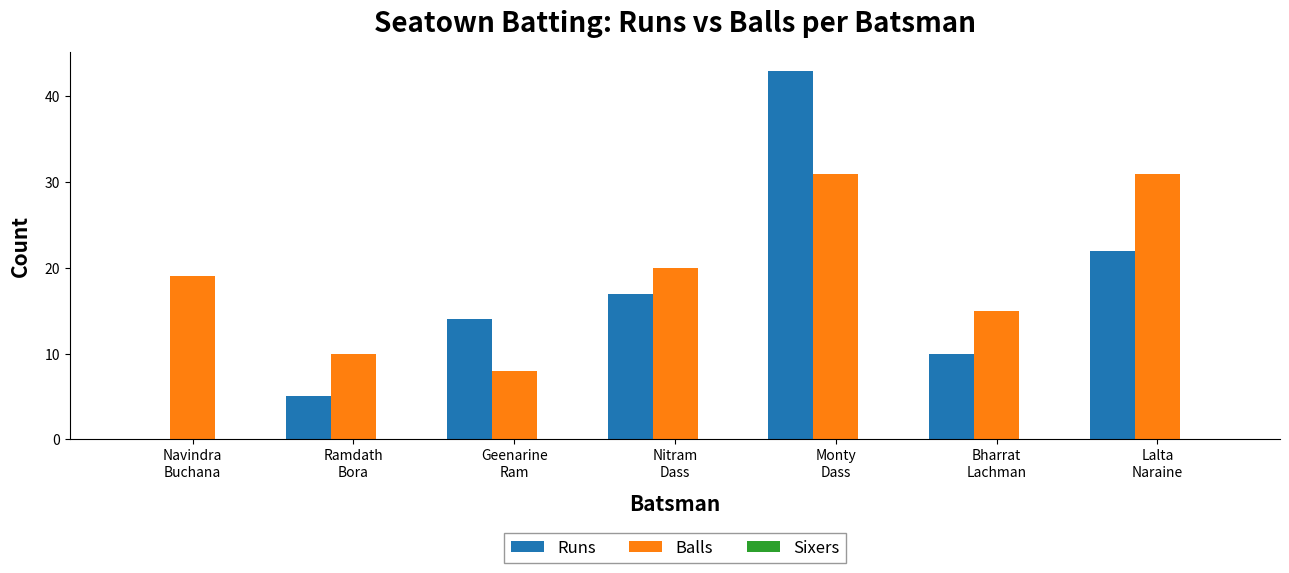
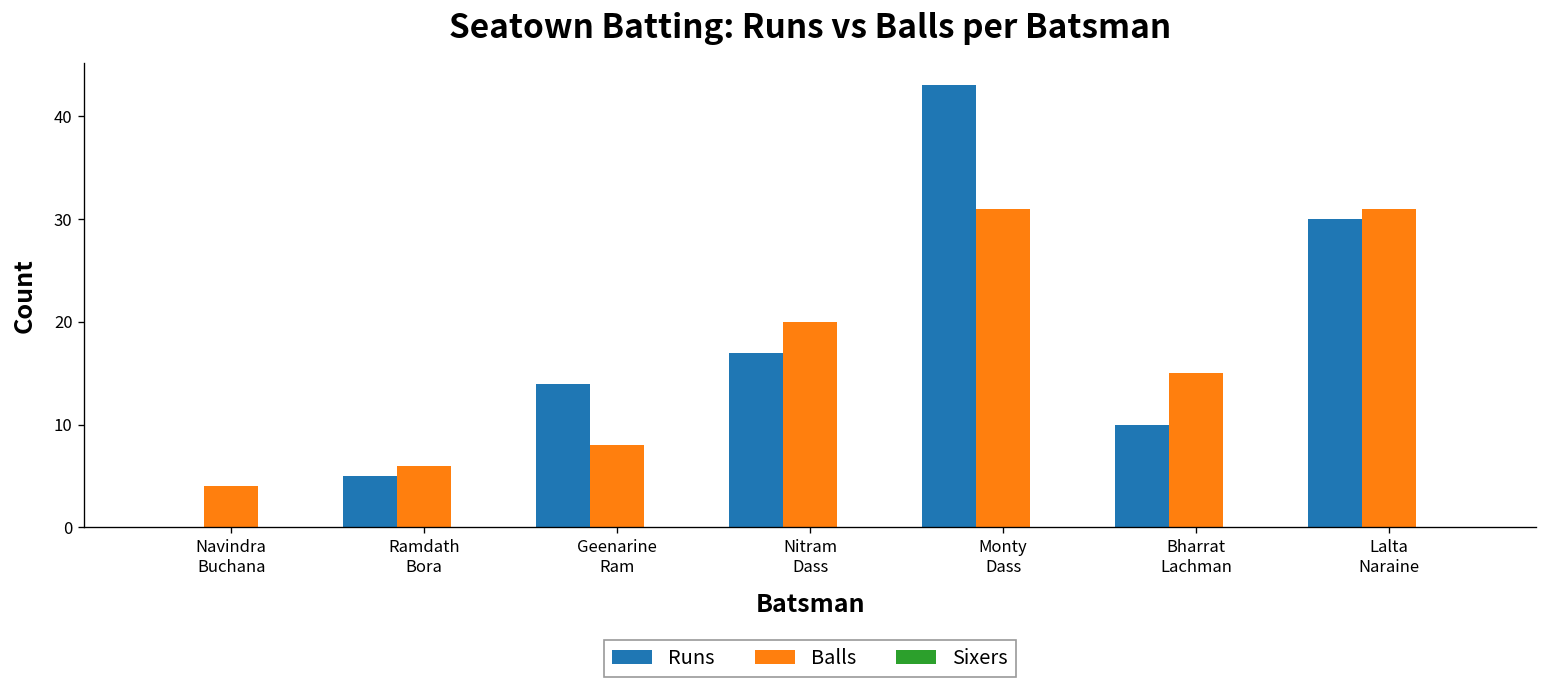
Balls, Navindra Buchana: 19 -> 4
Balls, Ramdath Bora: 10 -> 6
Runs, Lalta Naraine: 22 -> 30
